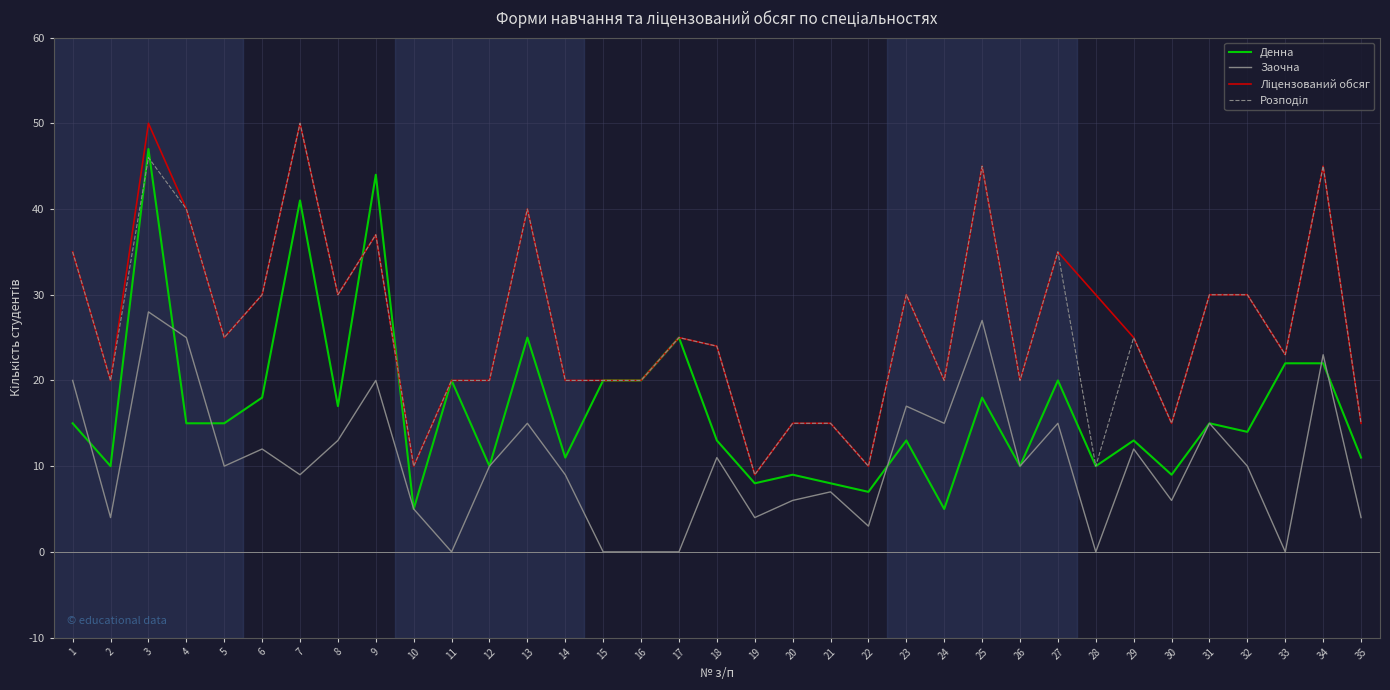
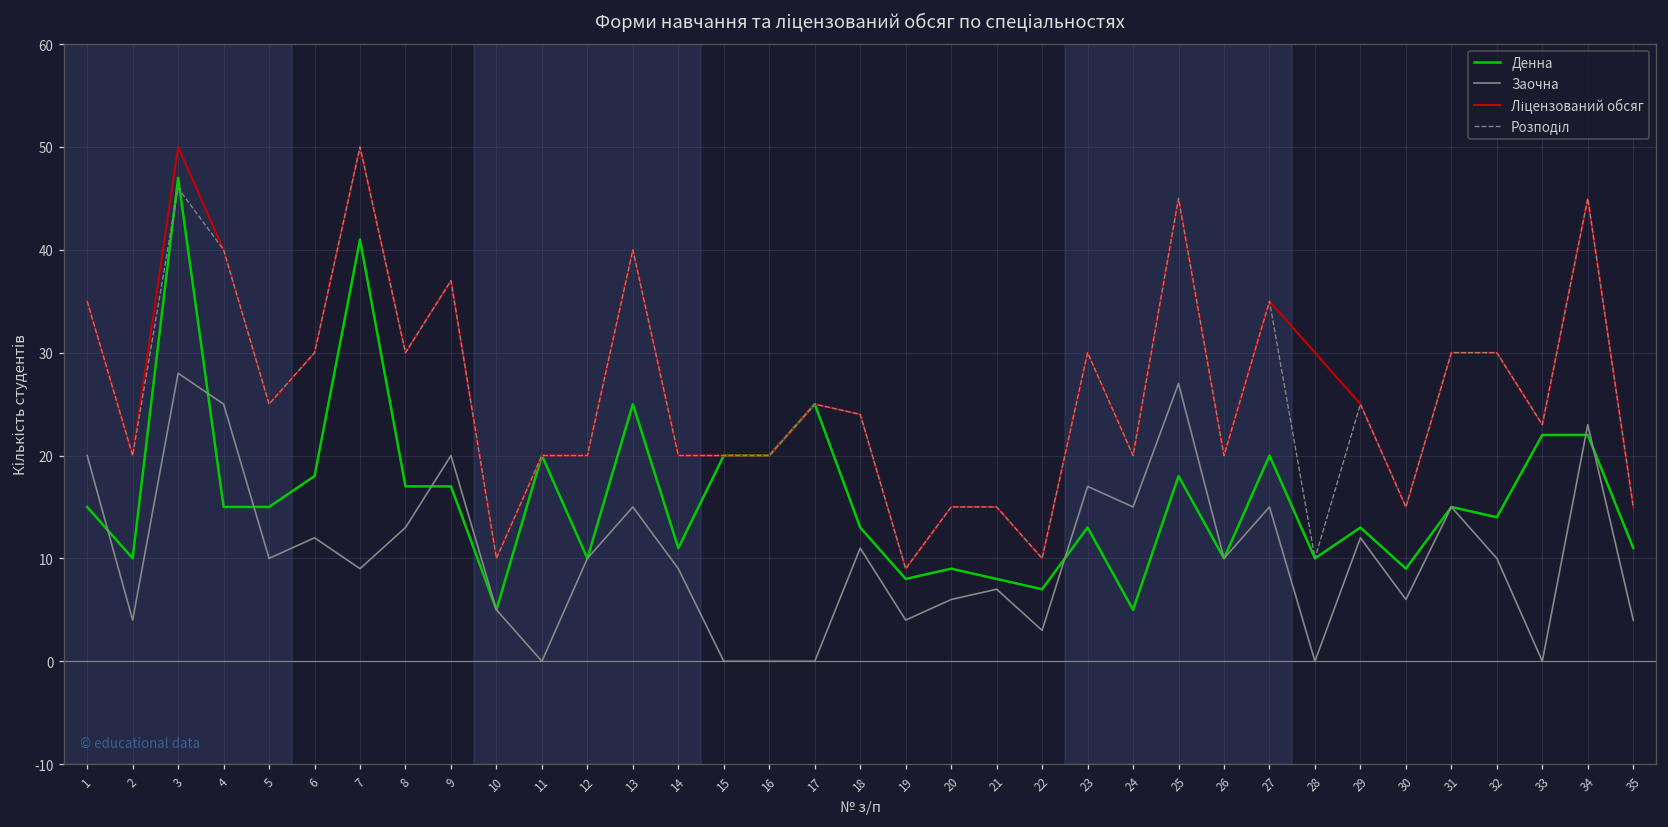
Денна, 9: 44 -> 17
